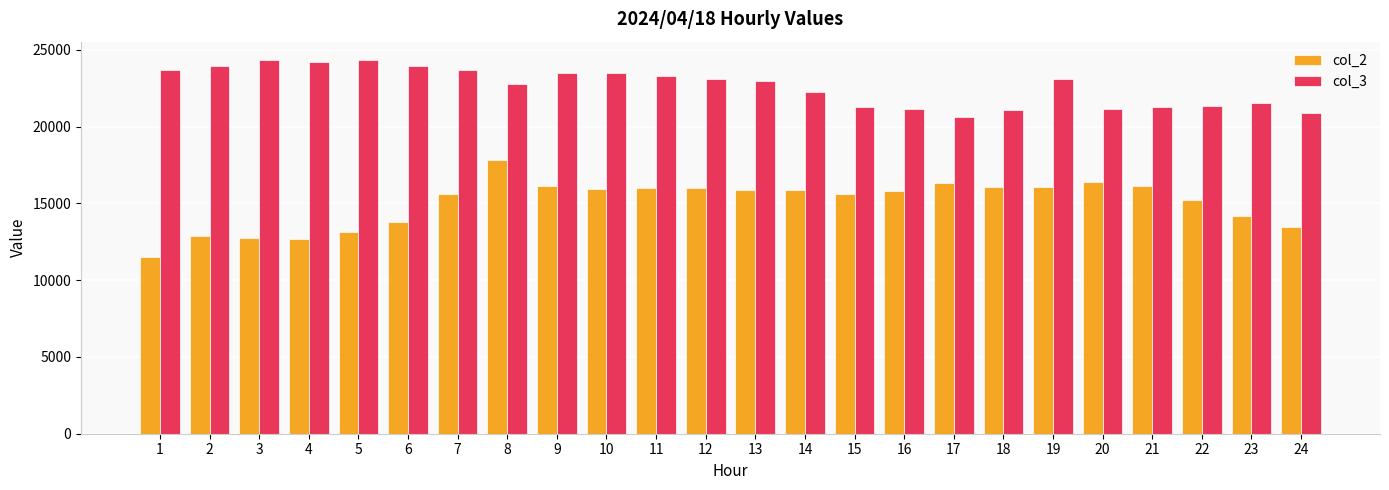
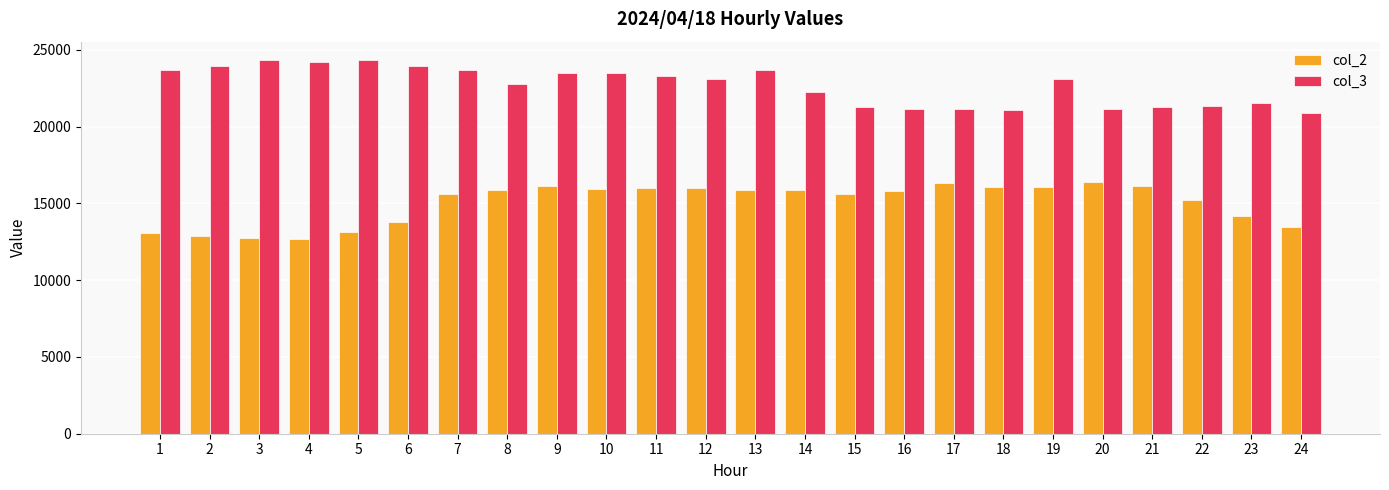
col_2, 1: 11500 -> 13100
col_2, 8: 17800 -> 15900
col_3, 13: 23000 -> 23600
col_3, 17: 20600 -> 21100
